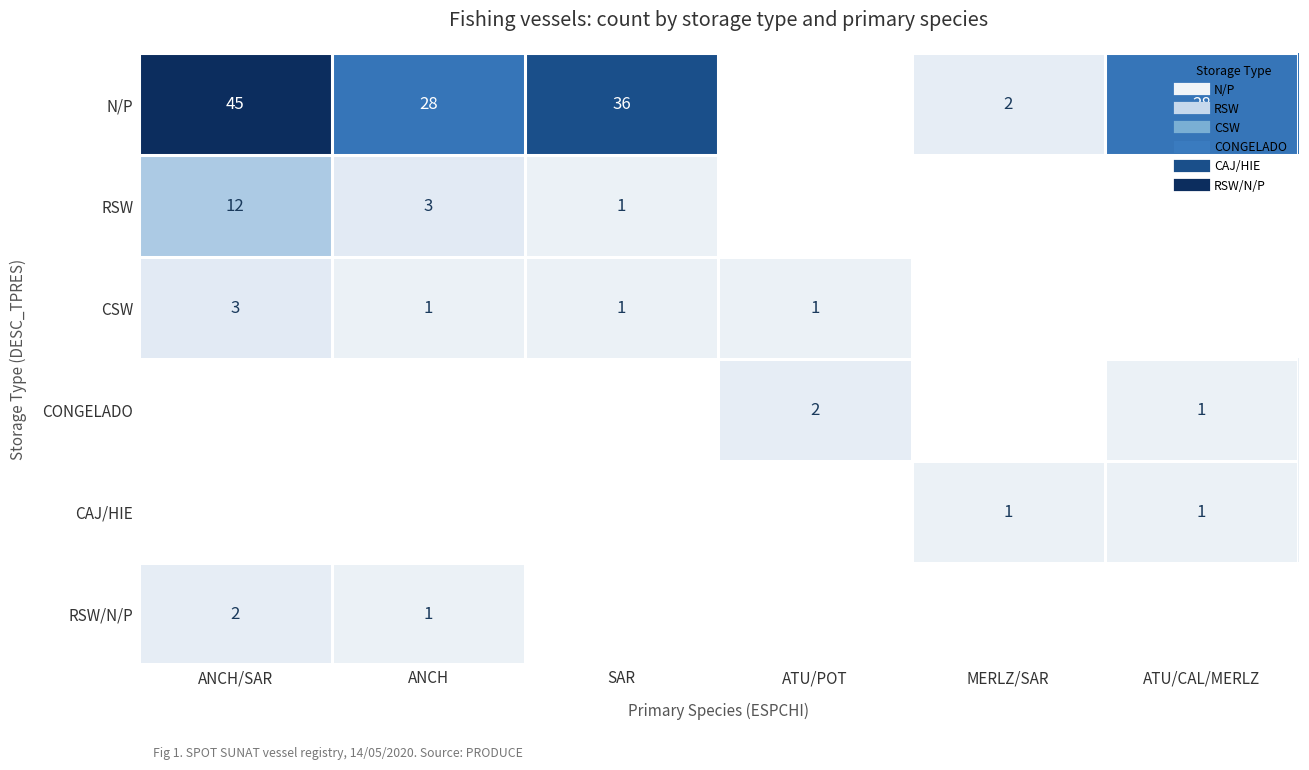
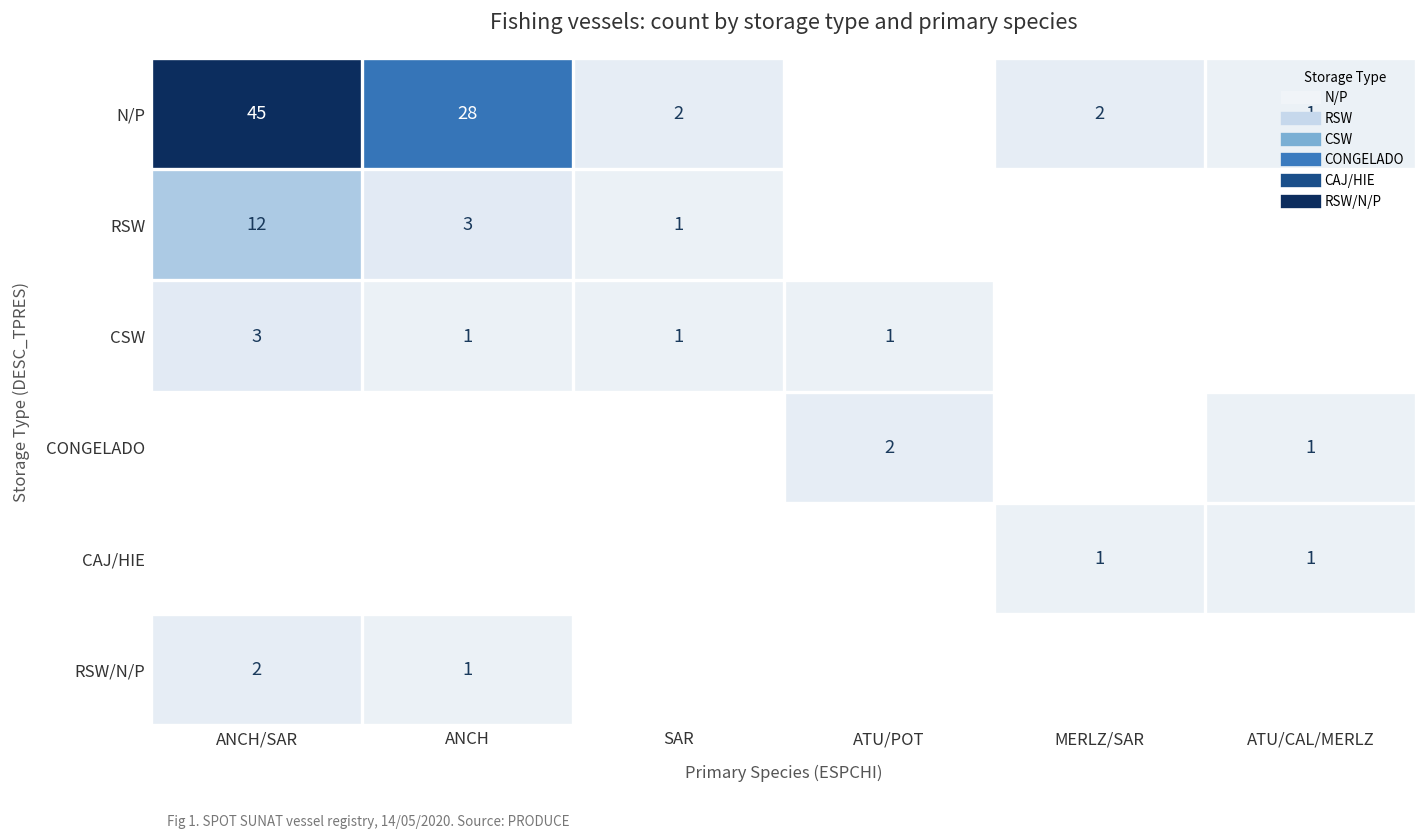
N/P, SAR: 36 -> 2
N/P, ATU/CAL/MERLZ: 28 -> 1
